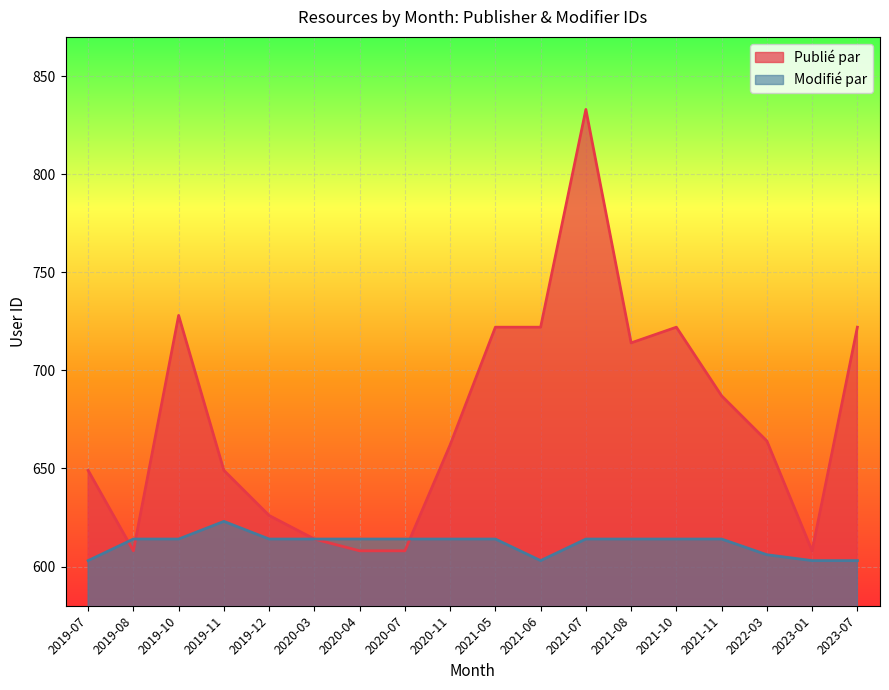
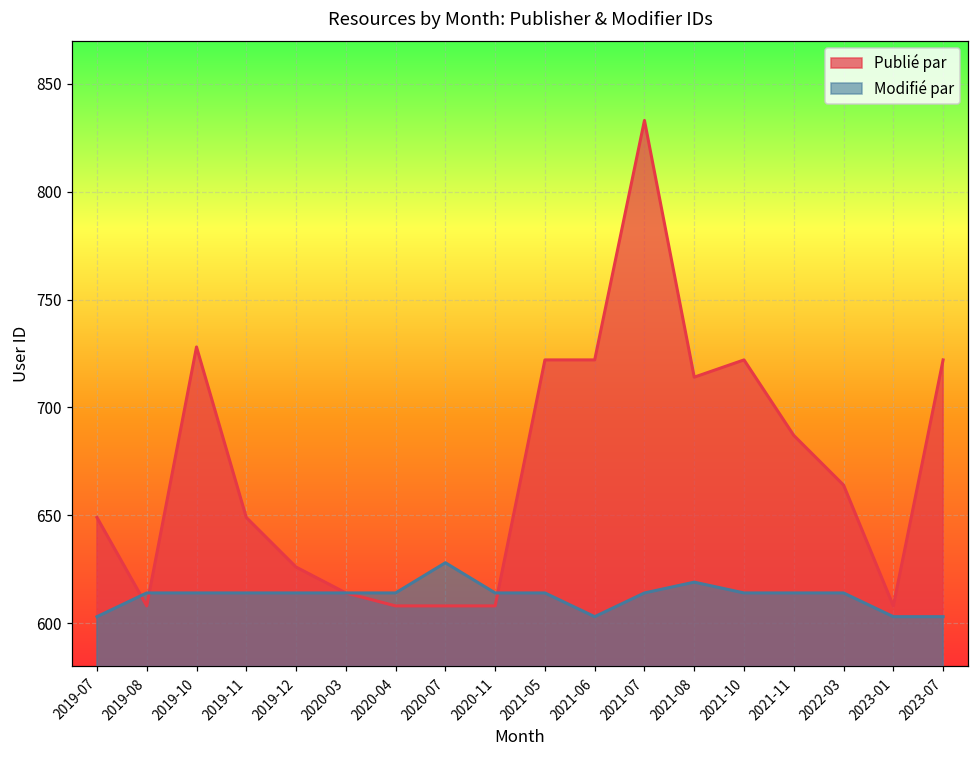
Modifié par, 2019-11: 623 -> 614
Modifié par, 2020-07: 614 -> 628
Publié par, 2020-11: 662 -> 608
Modifié par, 2021-08: 614 -> 619
Modifié par, 2022-03: 606 -> 614
